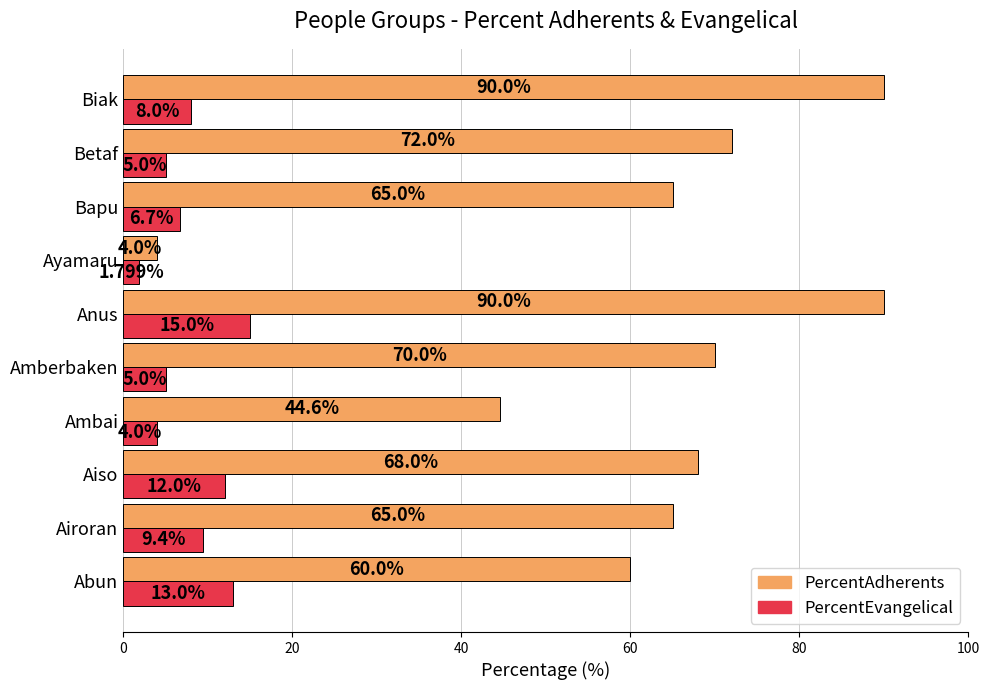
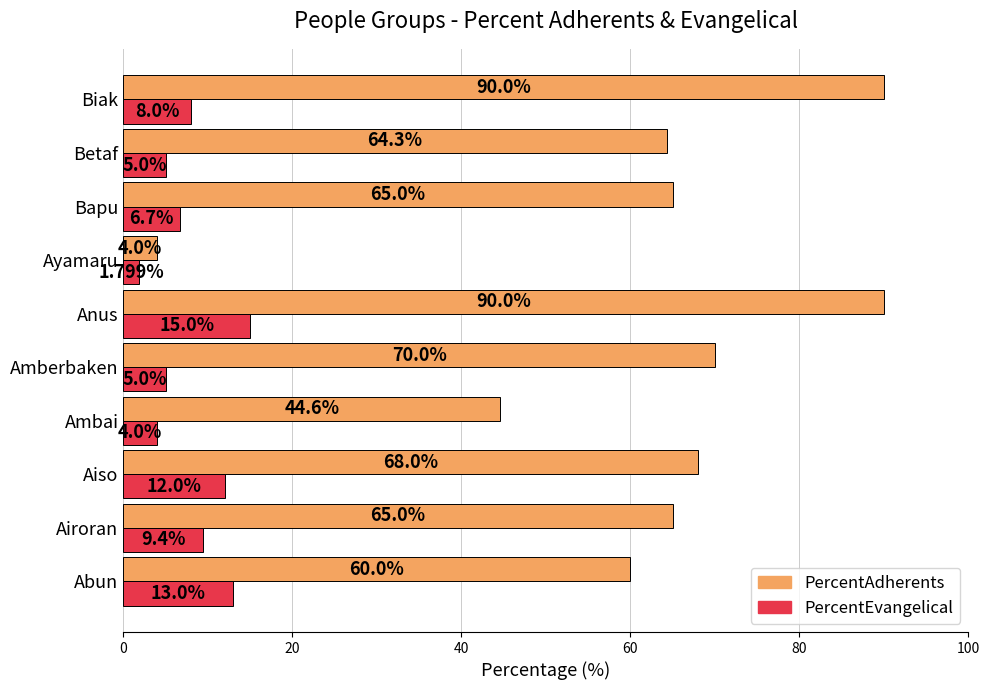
PercentAdherents, Betaf: 72.0% -> 64.3%
